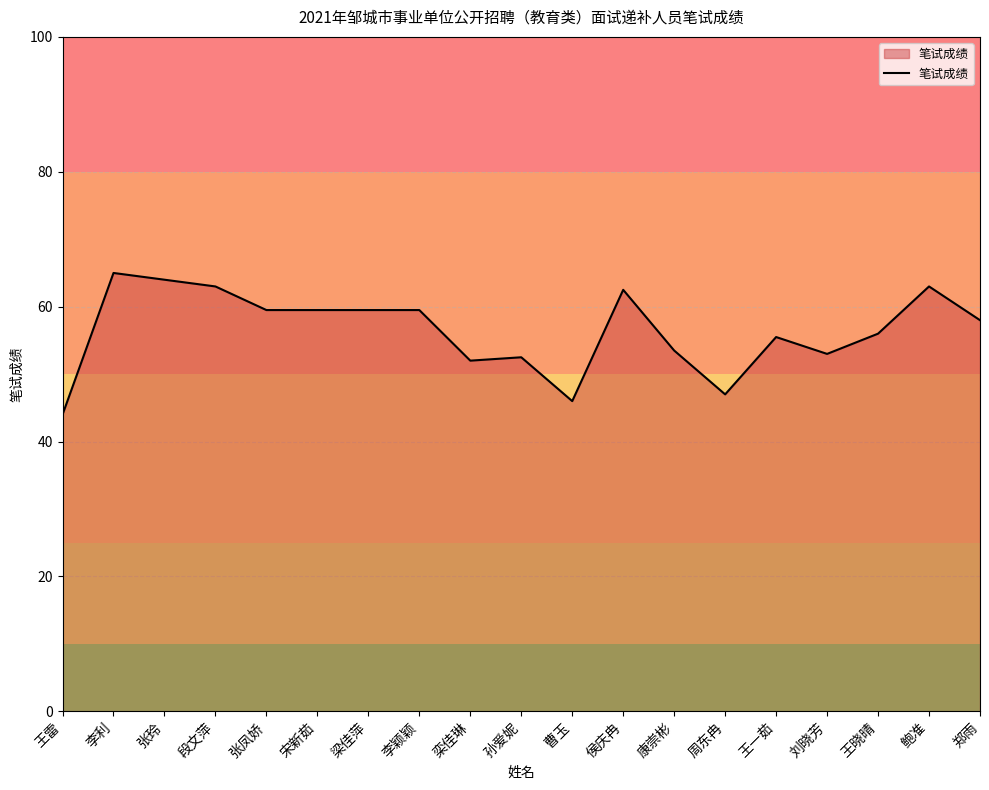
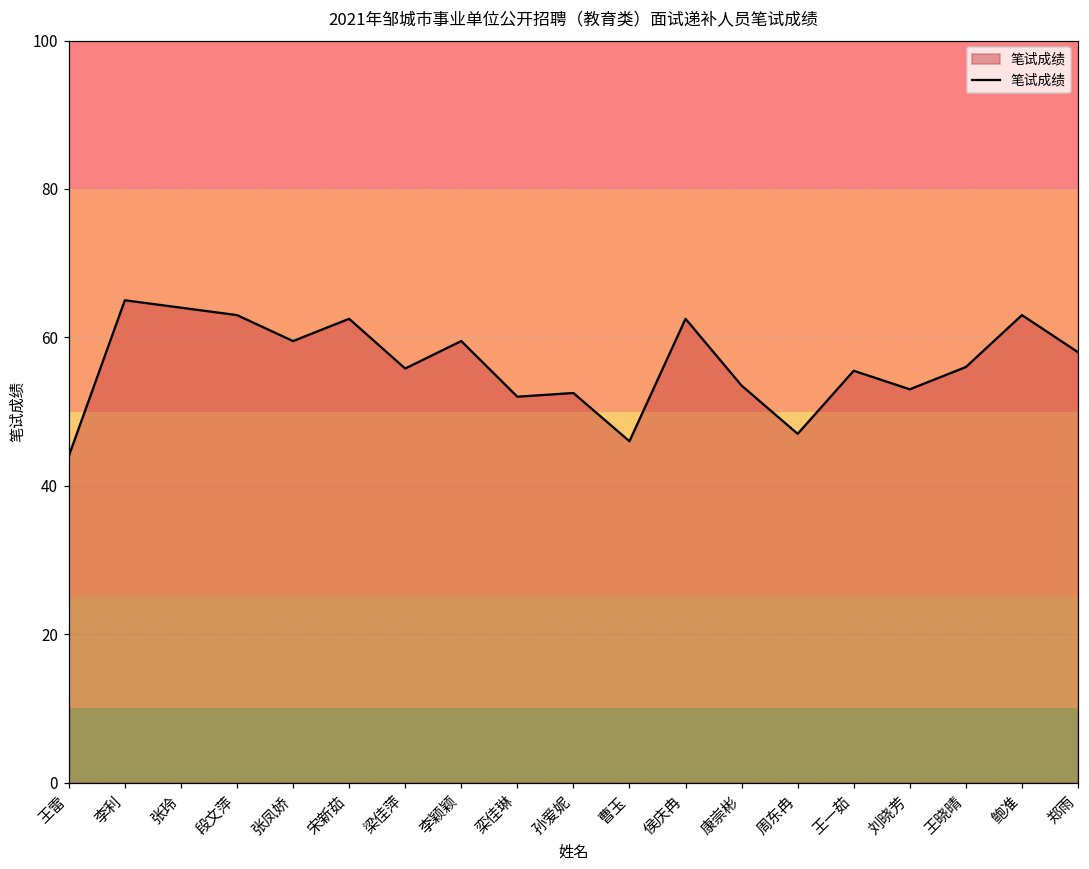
宋新茹: 60 -> 63
梁佳萍: 60 -> 56
